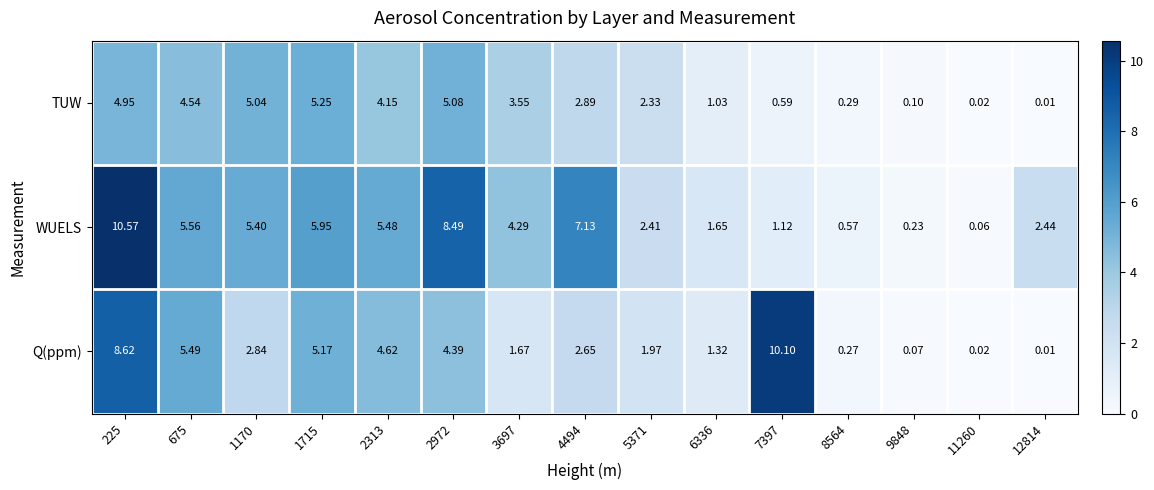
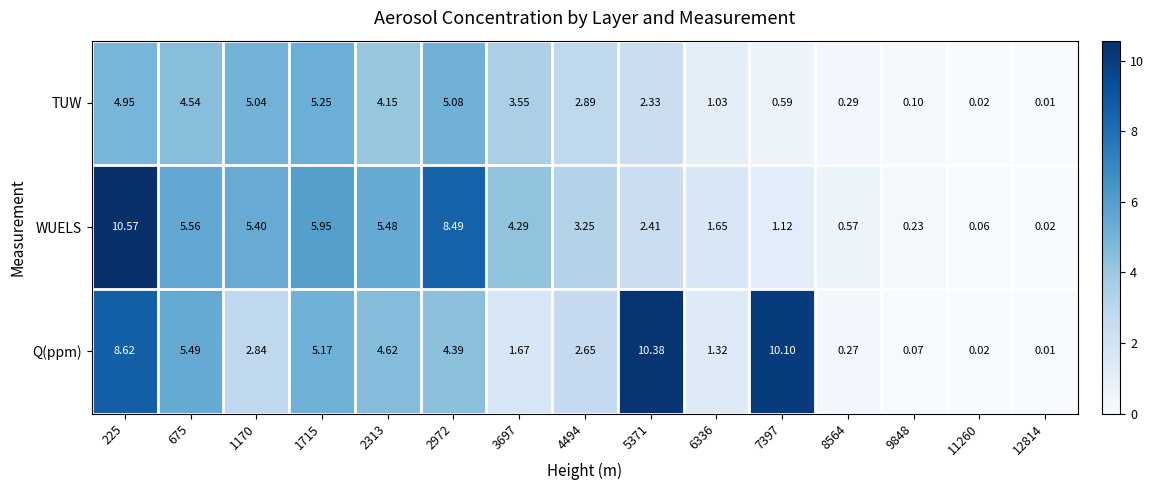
WUELS, 4494: 7.13 -> 3.25
WUELS, 12814: 2.44 -> 0.02
Q(ppm), 5371: 1.97 -> 10.38
